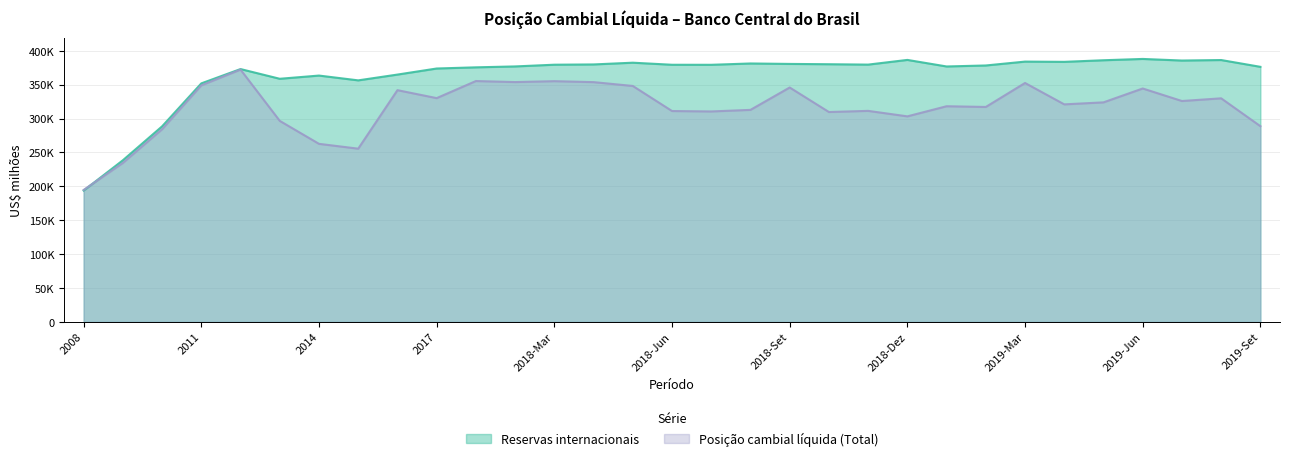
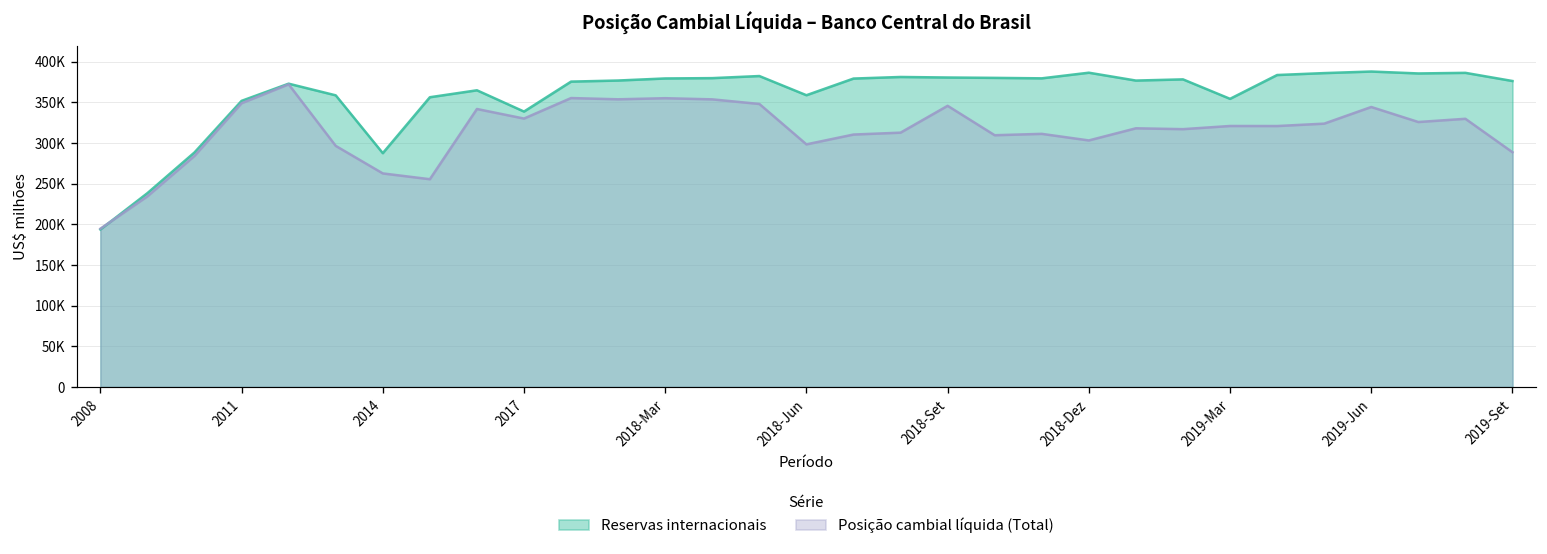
Reservas internacionais, 2014: 360000 -> 290000
Reservas internacionais, 2017: 370000 -> 340000
Reservas internacionais, 2018-Jun: 380000 -> 360000
Posição cambial líquida (Total), 2018-Jun: 310000 -> 300000
Reservas internacionais, 2019-Mar: 380000 -> 350000
Posição cambial líquida (Total), 2019-Mar: 350000 -> 320000
